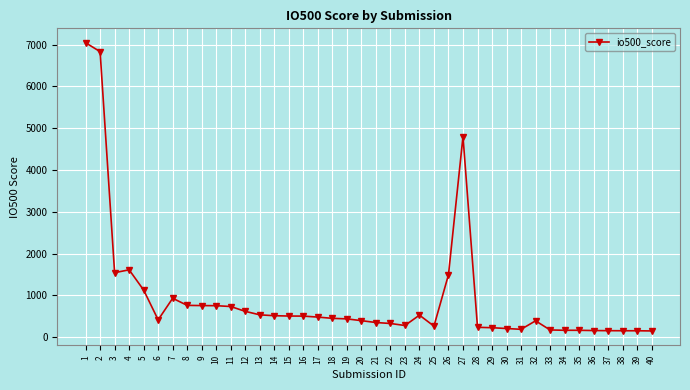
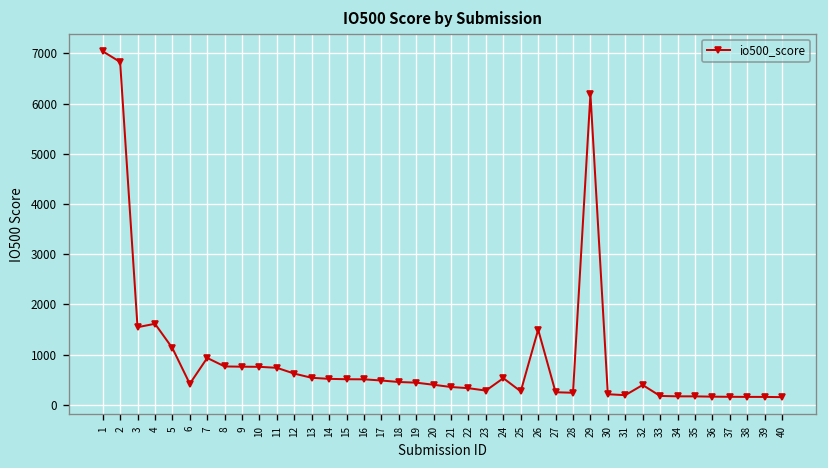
27: 4800 -> 200
29: 200 -> 6200
